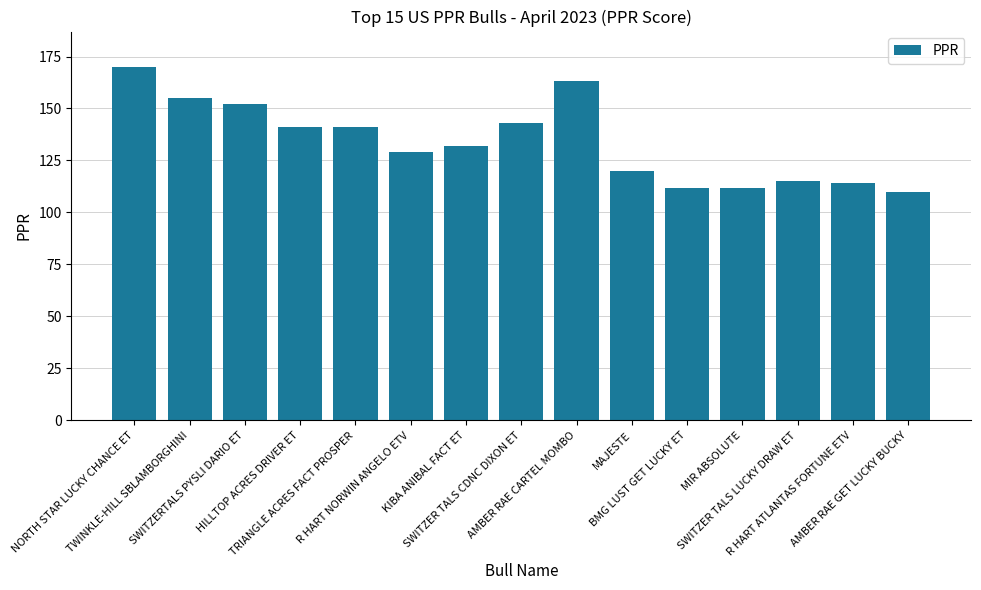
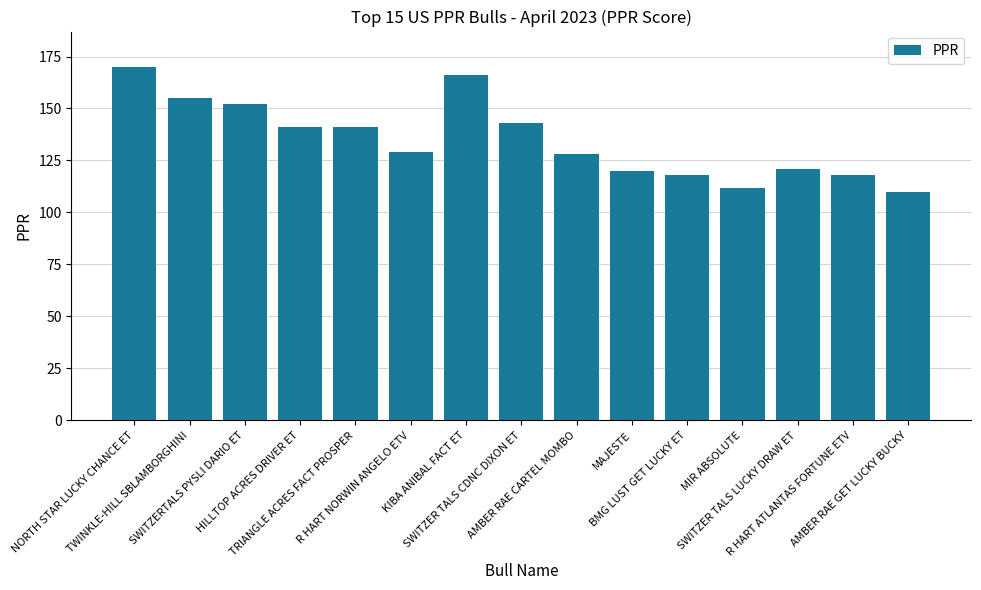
KIBA ANIBAL FACT ET: 132 -> 166
AMBER RAE CARTEL MOMBO: 163 -> 128
BMG LUST GET LUCKY ET: 112 -> 118
SWITZER TALS LUCKY DRAW ET: 115 -> 121
R HART ATLANTAS FORTUNE ETV: 114 -> 118
